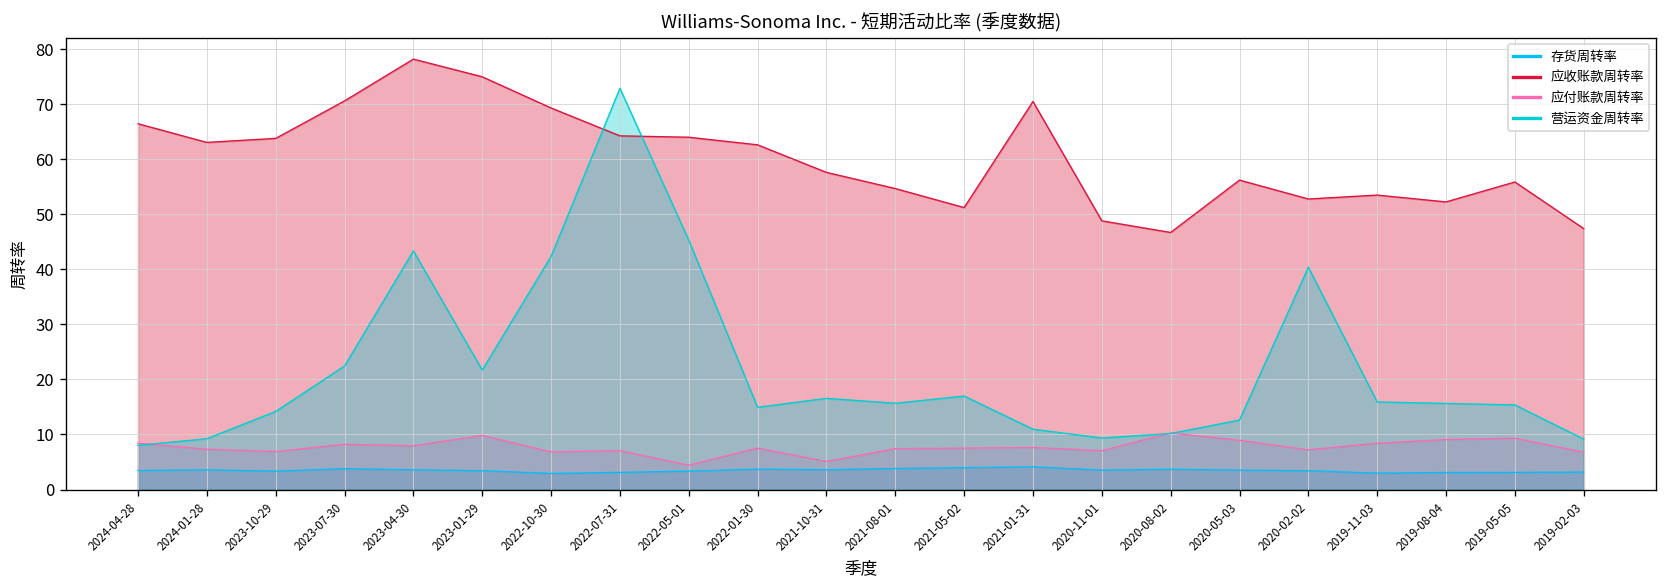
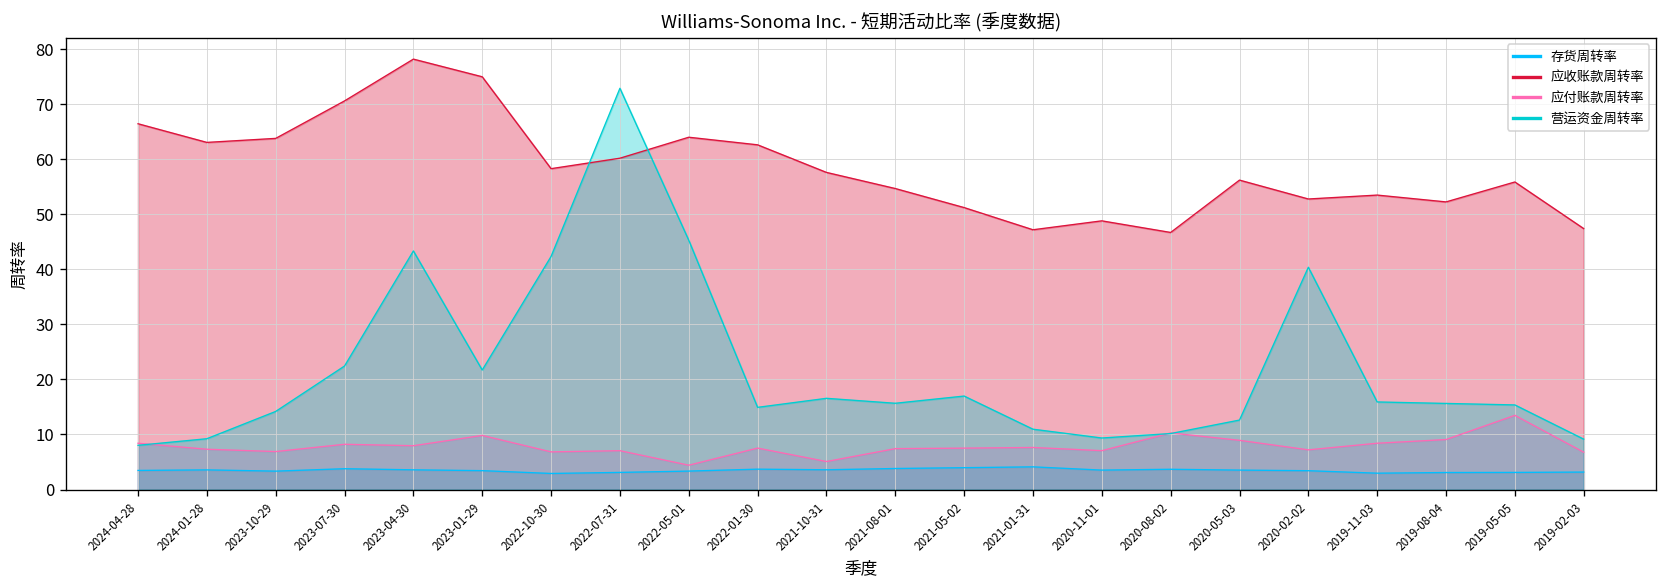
应收账款周转率, 2022-10-30: 69 -> 58
应收账款周转率, 2022-07-31: 64 -> 60
应收账款周转率, 2021-01-31: 70 -> 47
应付账款周转率, 2019-05-05: 9 -> 13
